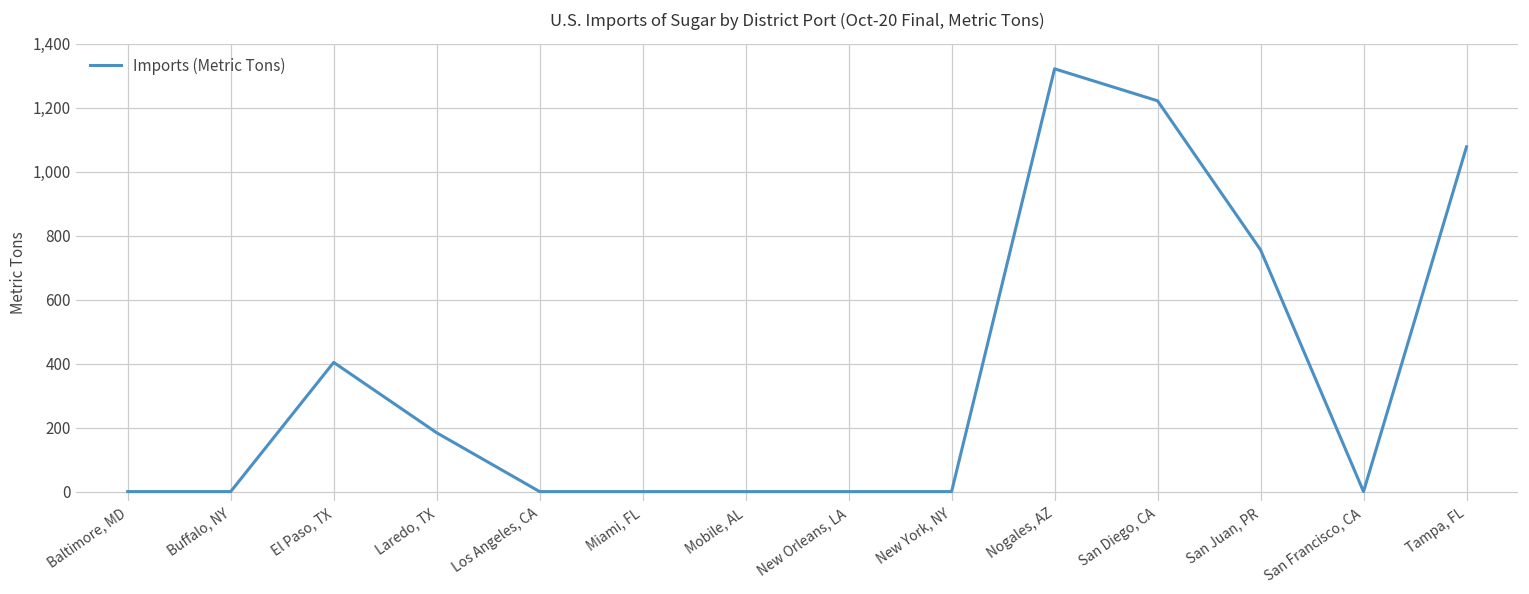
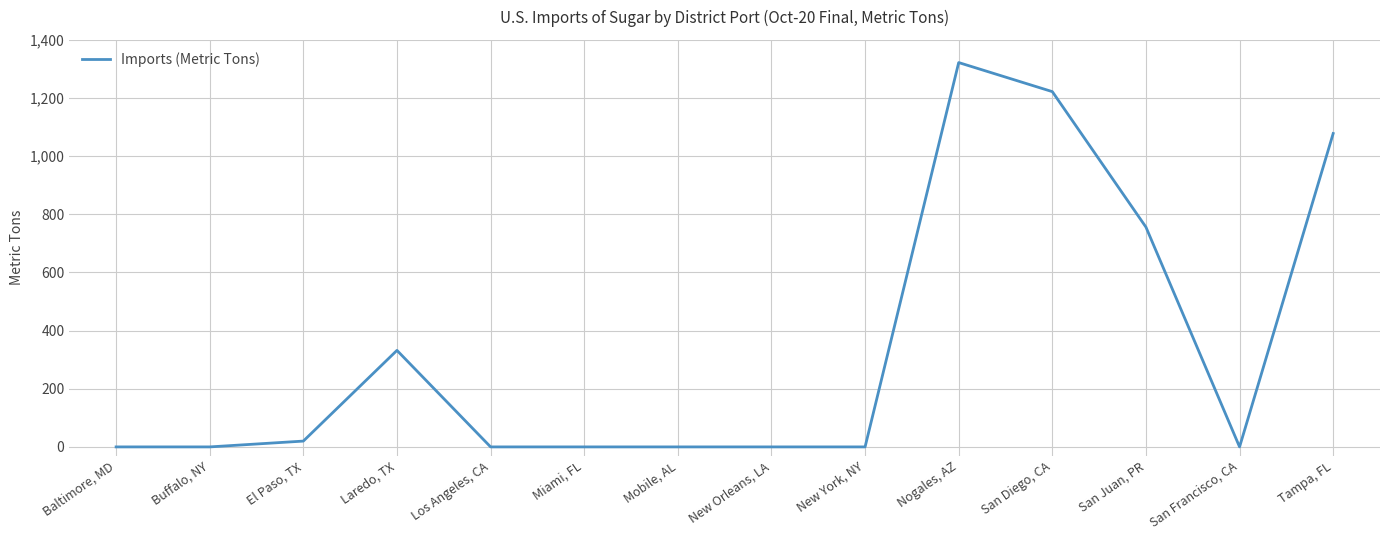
El Paso, TX: 400 -> 20
Laredo, TX: 180 -> 330
